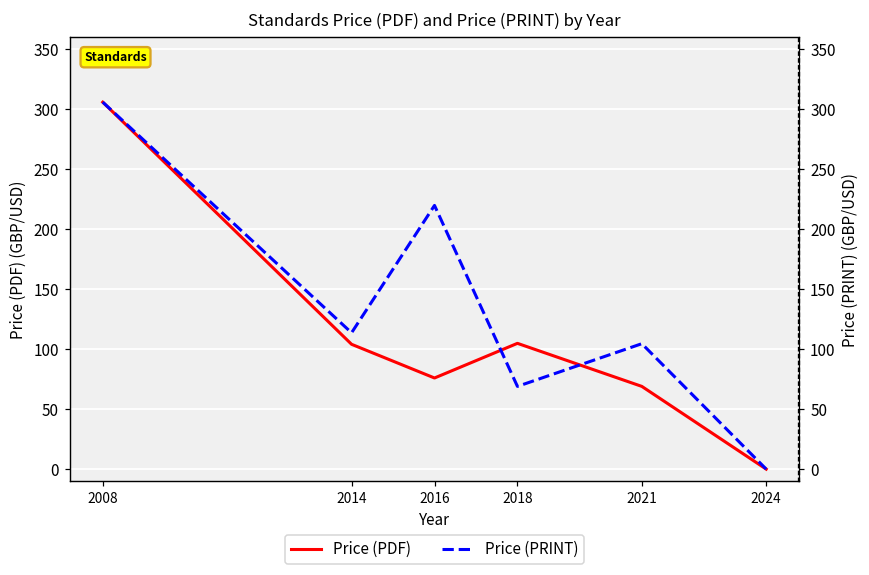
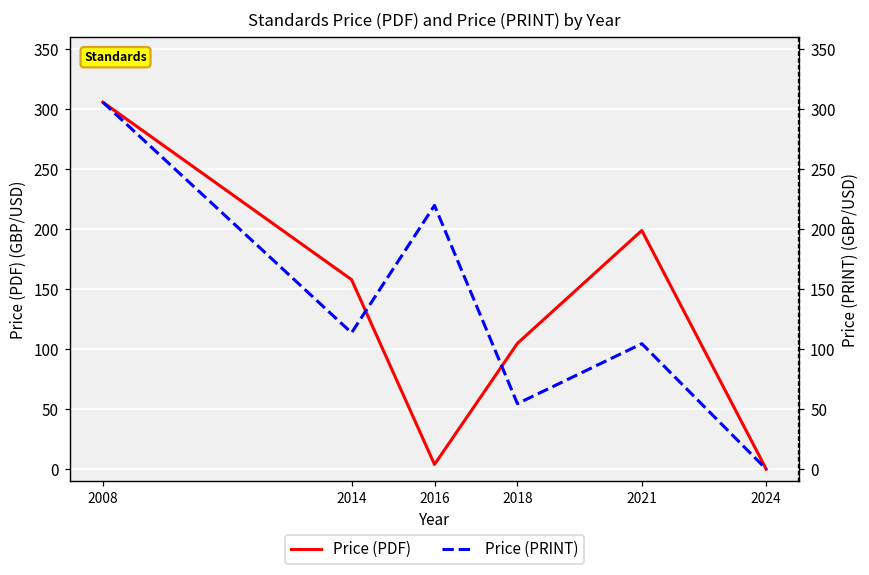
Price (PDF), 2014: 104 -> 158
Price (PDF), 2016: 76 -> 4
Price (PDF), 2021: 69 -> 199
Price (PRINT), 2018: 69 -> 55
